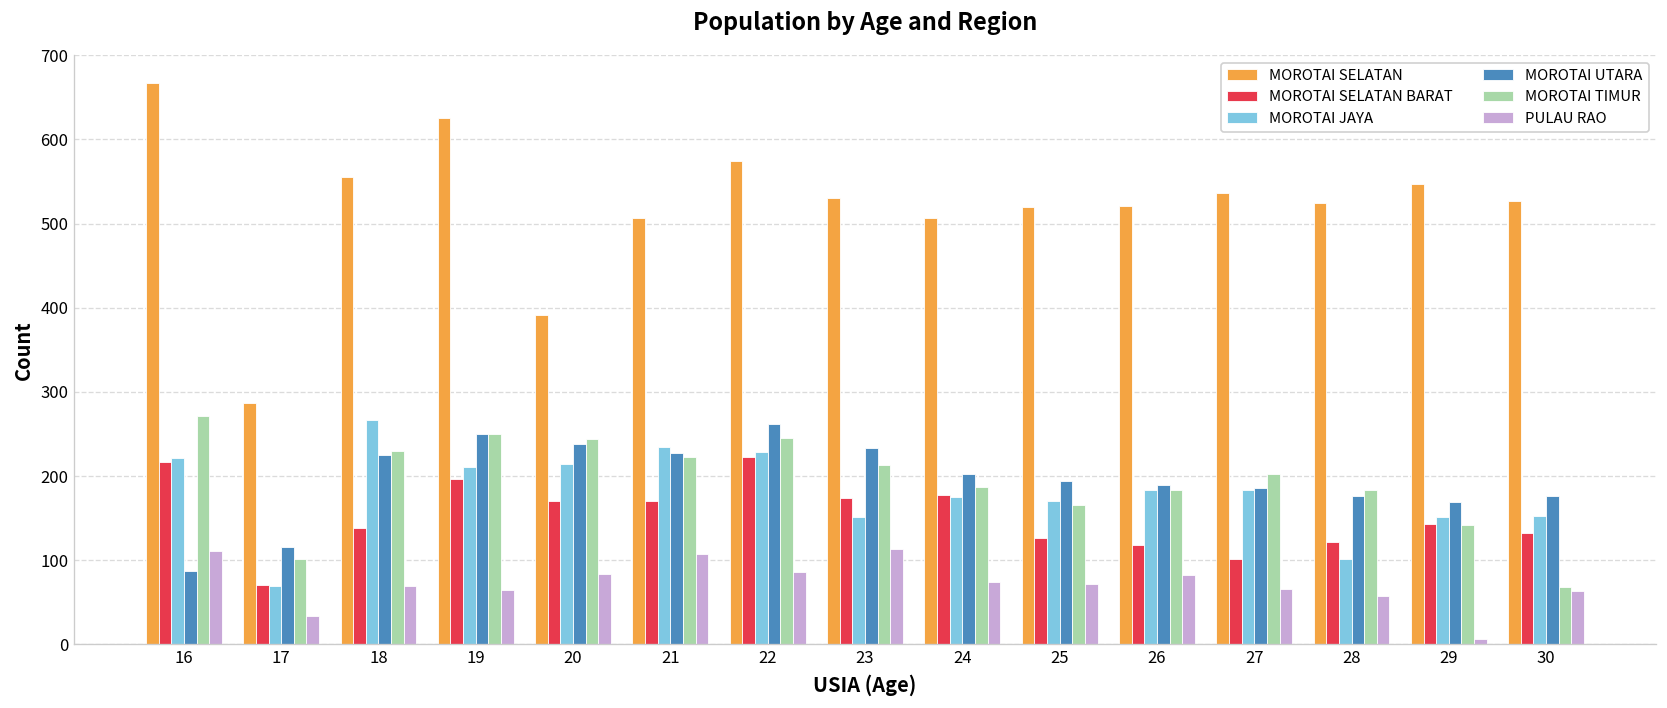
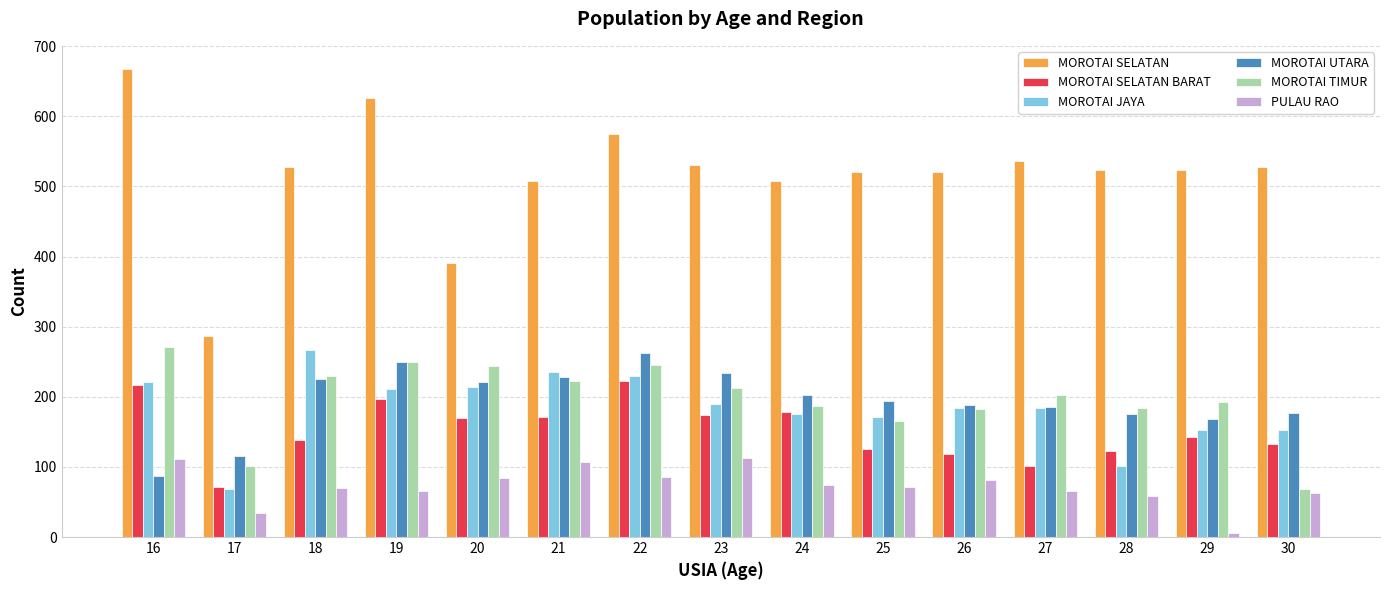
MOROTAI SELATAN, 18: 560 -> 530
MOROTAI UTARA, 20: 240 -> 220
MOROTAI JAYA, 23: 150 -> 190
MOROTAI SELATAN, 29: 550 -> 520
MOROTAI TIMUR, 29: 140 -> 190
